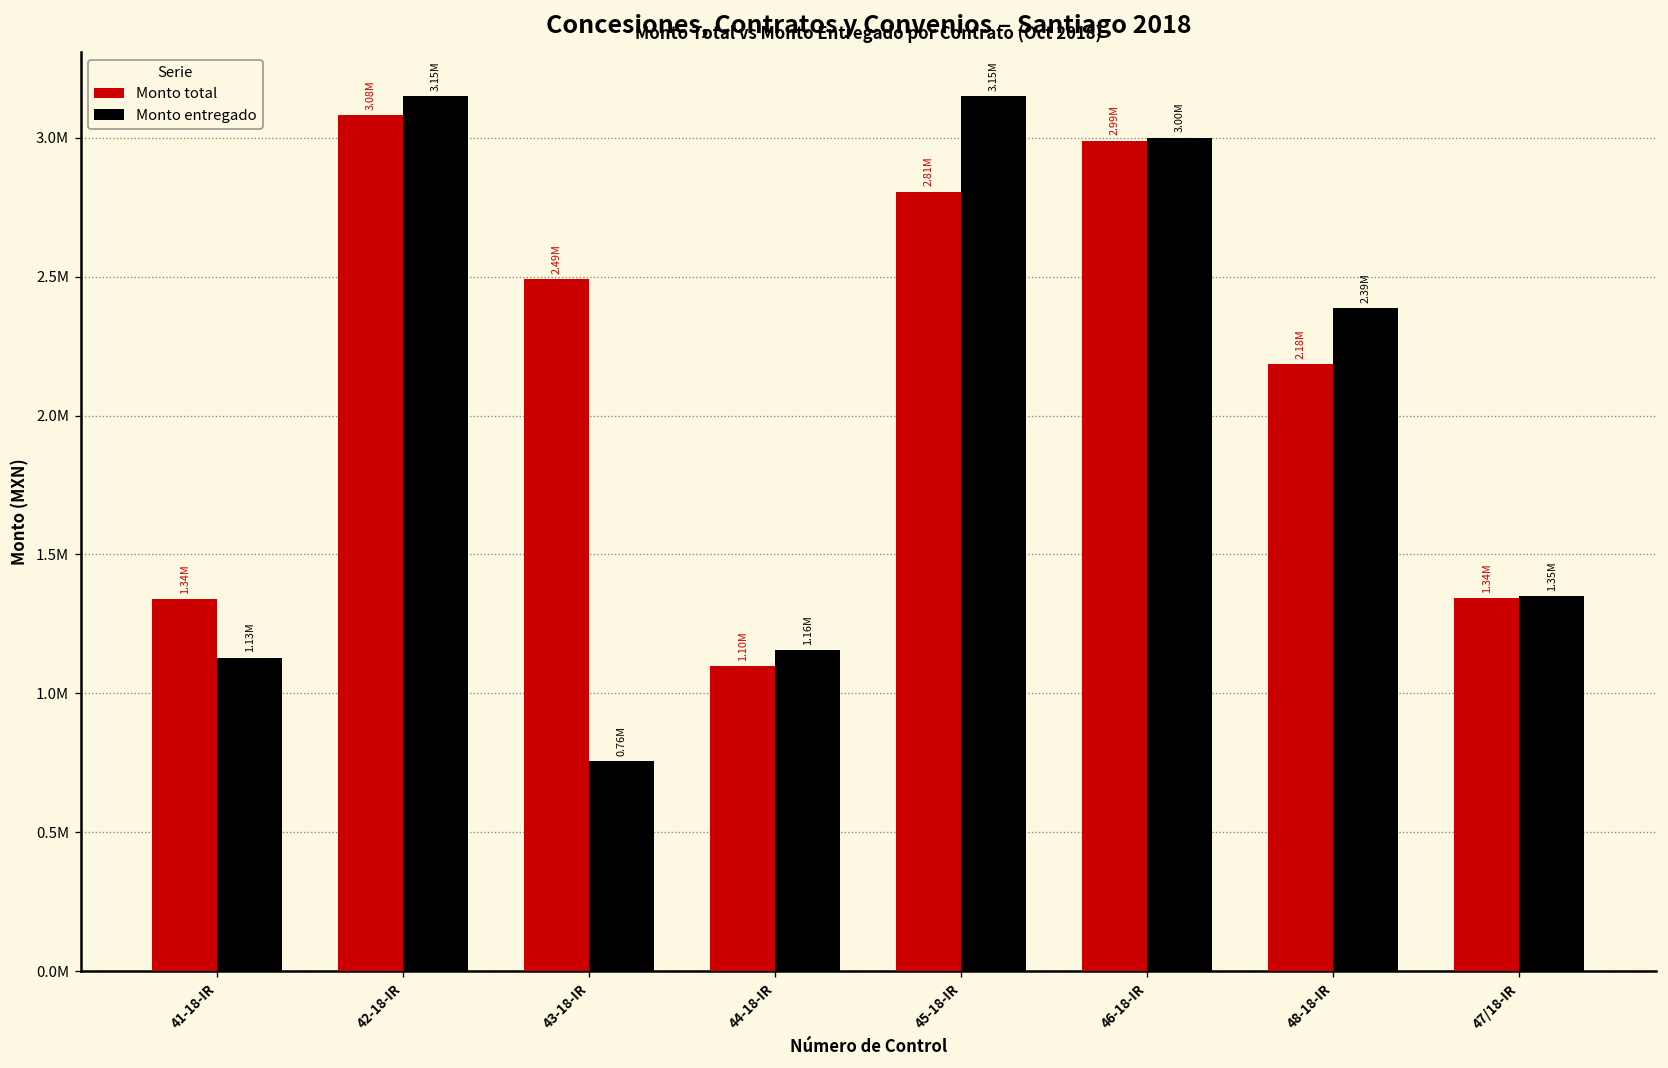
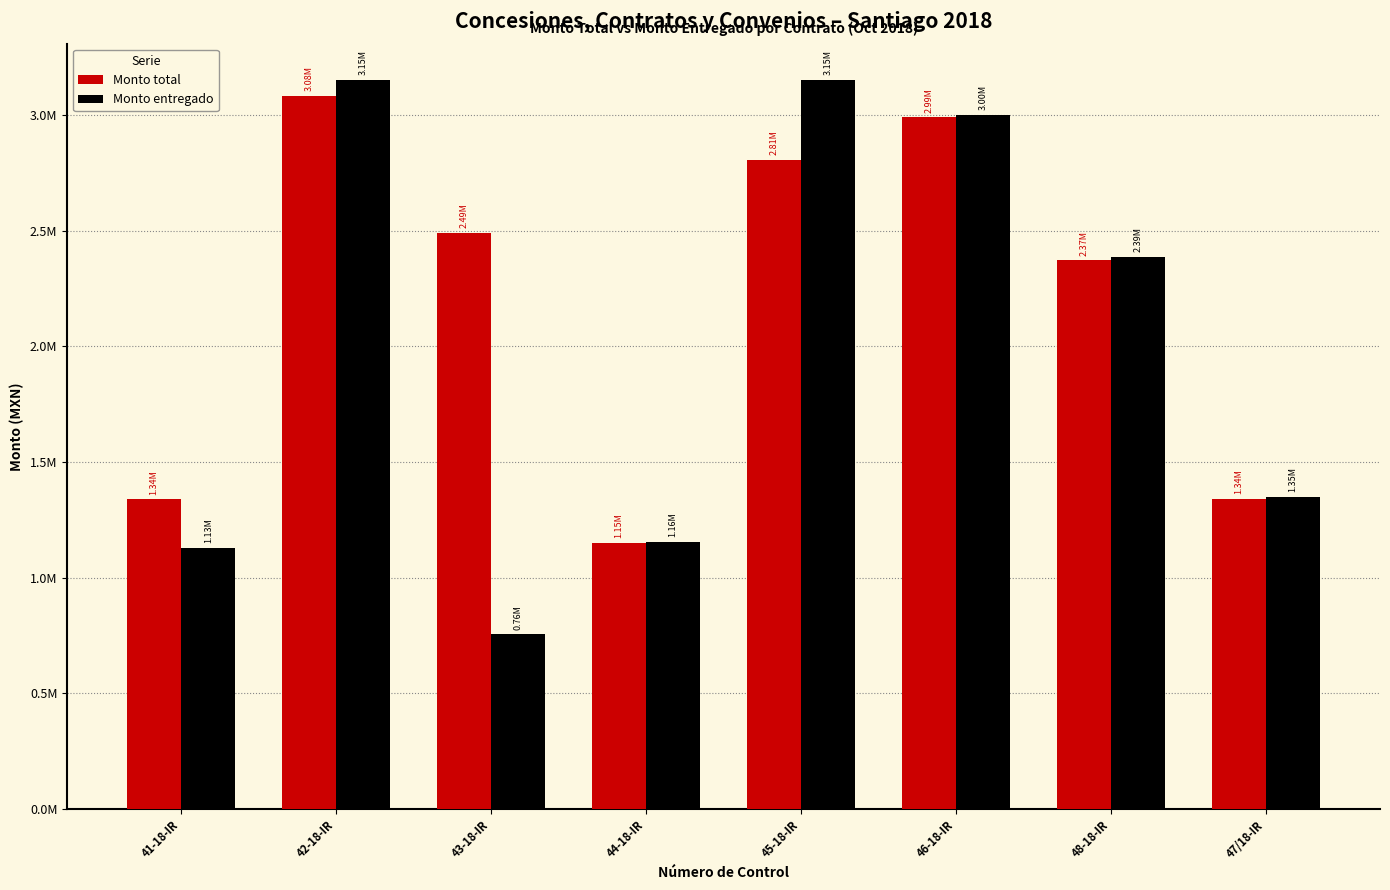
Monto total, 44-18-IR: 1.10M -> 1.15M
Monto total, 48-18-IR: 2.18M -> 2.37M
